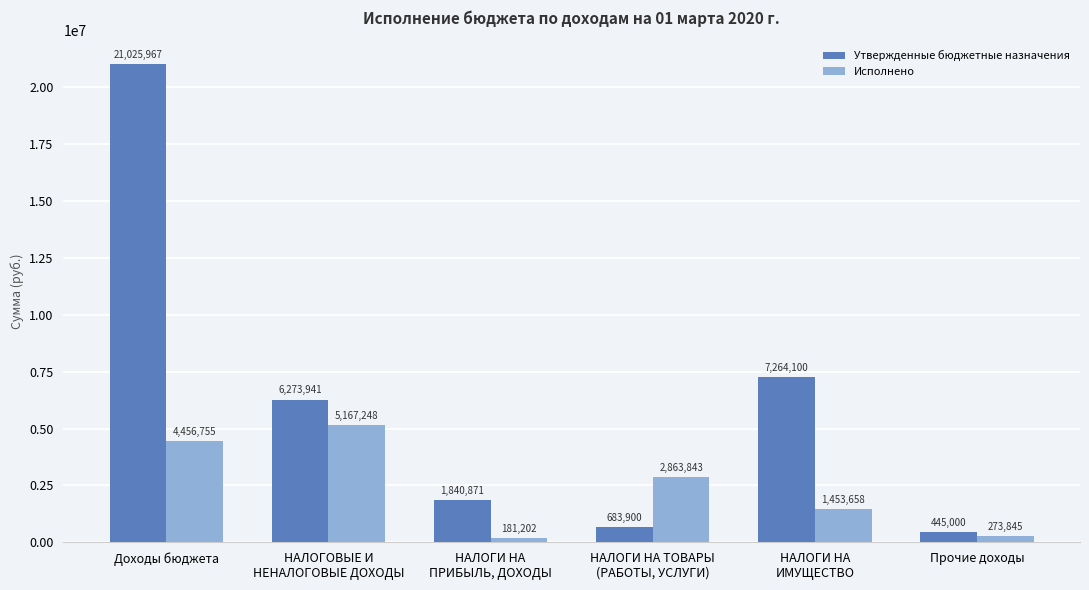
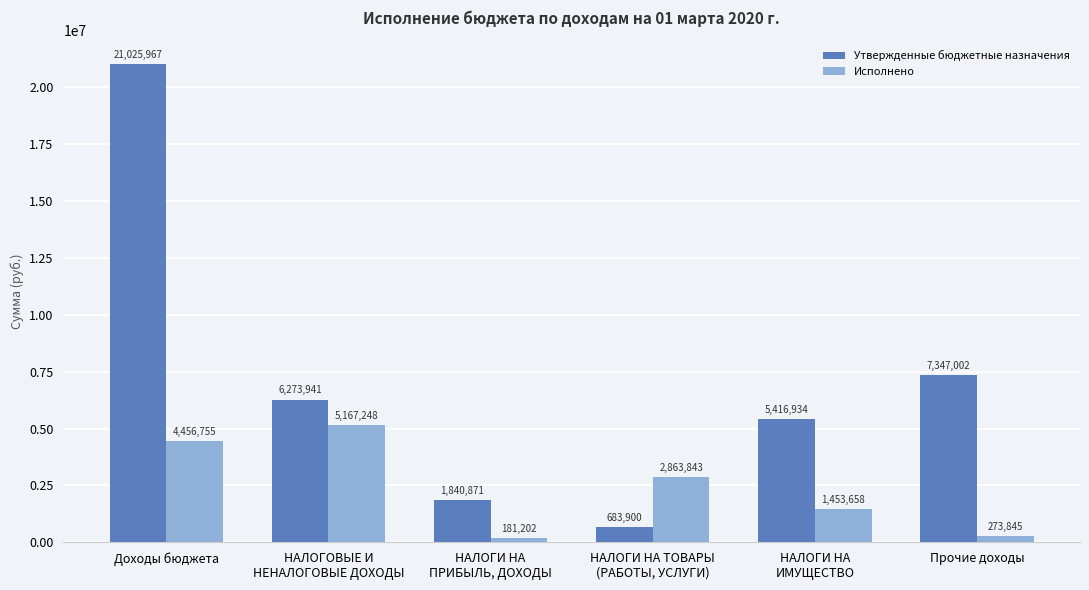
Утвержденные бюджетные назначения, НАЛОГИ НА ИМУЩЕСТВО: 7,264,100 -> 5,416,934
Утвержденные бюджетные назначения, Прочие доходы: 445,000 -> 7,347,002
